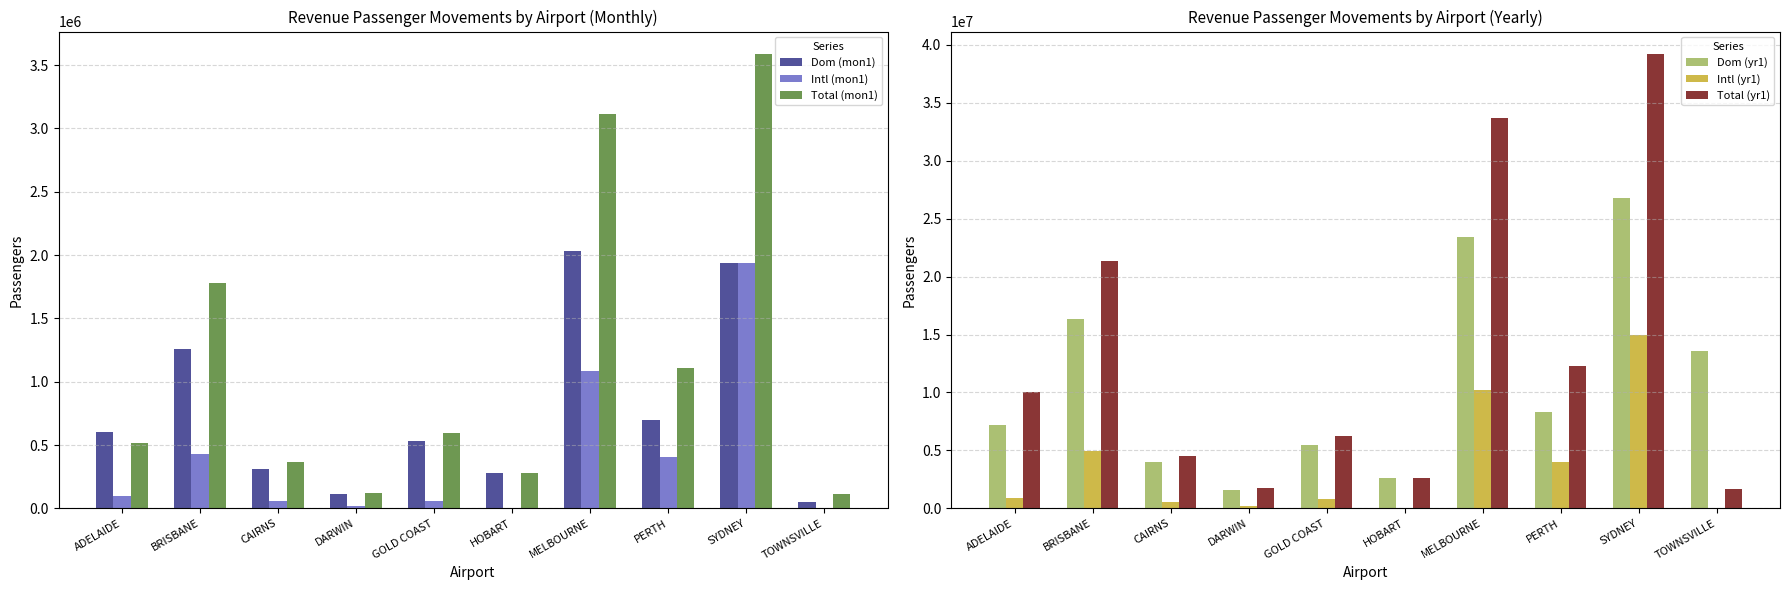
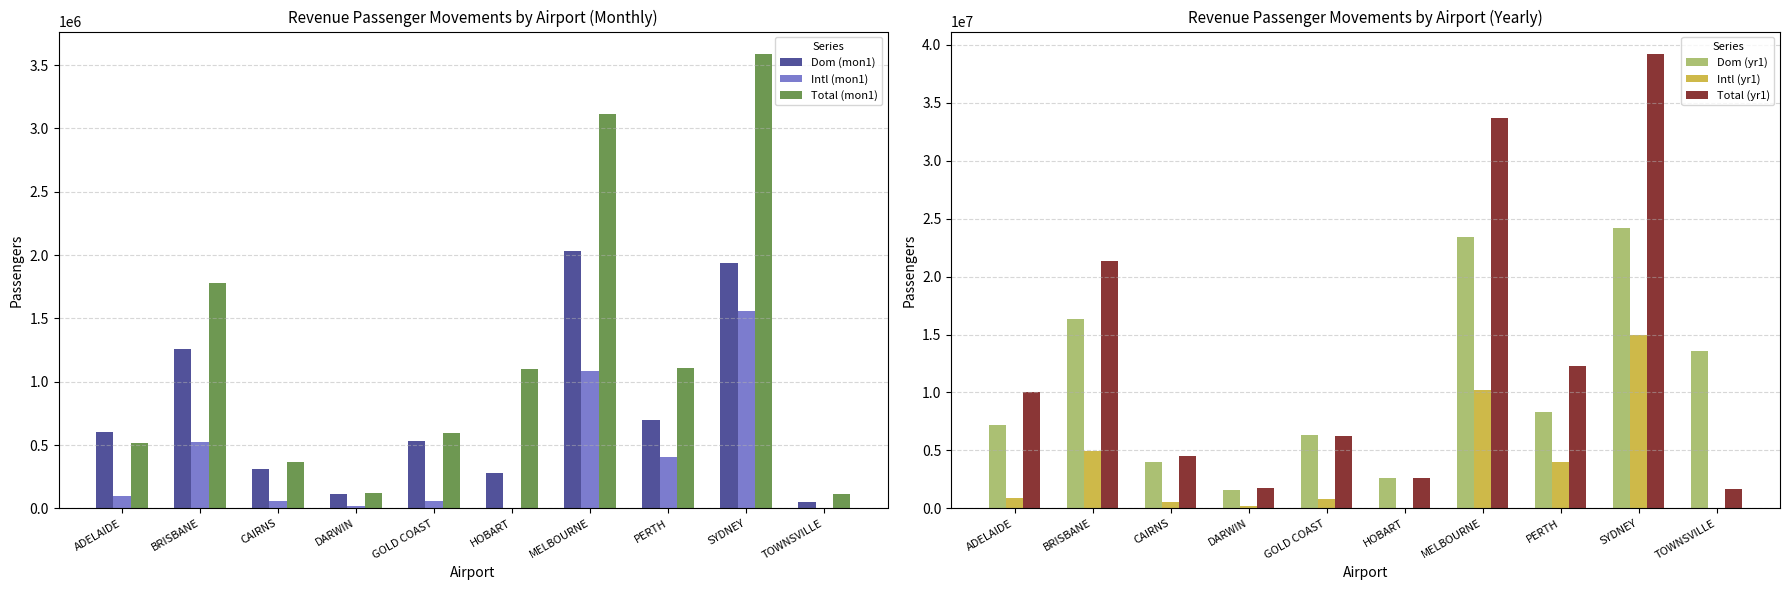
Revenue Passenger Movements by Airport (Monthly), Intl (mon1), BRISBANE: 430000 -> 520000
Revenue Passenger Movements by Airport (Monthly), Total (mon1), HOBART: 280000 -> 1100000
Revenue Passenger Movements by Airport (Monthly), Intl (mon1), SYDNEY: 1940000 -> 1560000
Revenue Passenger Movements by Airport (Yearly), Dom (yr1), GOLD COAST: 5500000 -> 6400000
Revenue Passenger Movements by Airport (Yearly), Dom (yr1), SYDNEY: 26800000 -> 24200000
